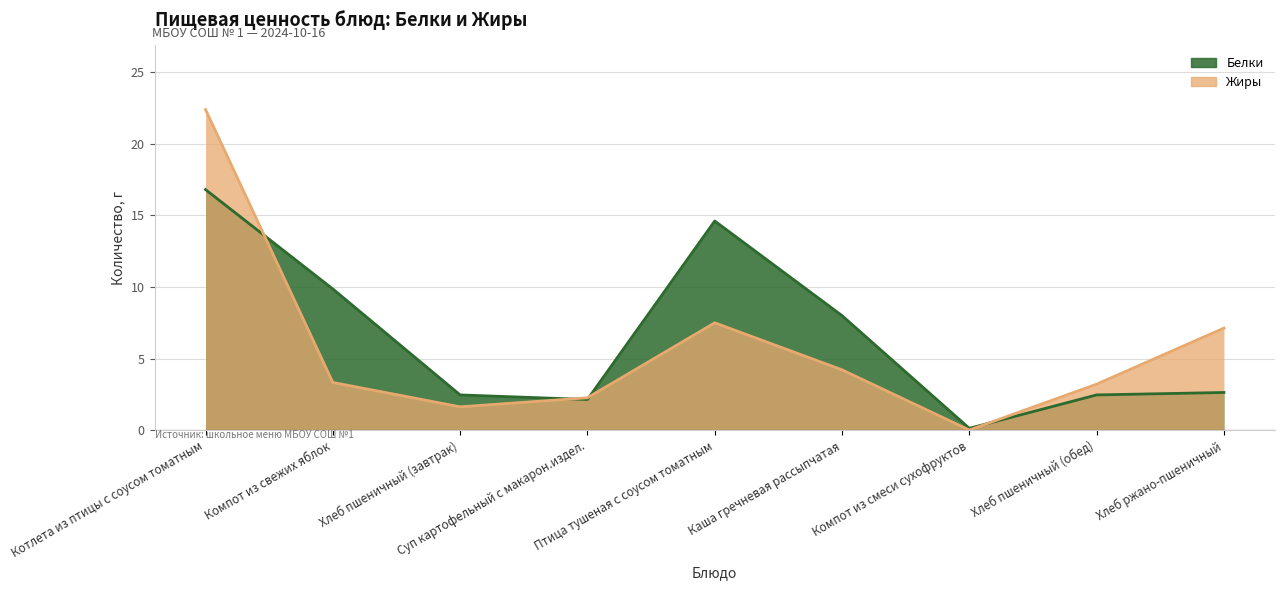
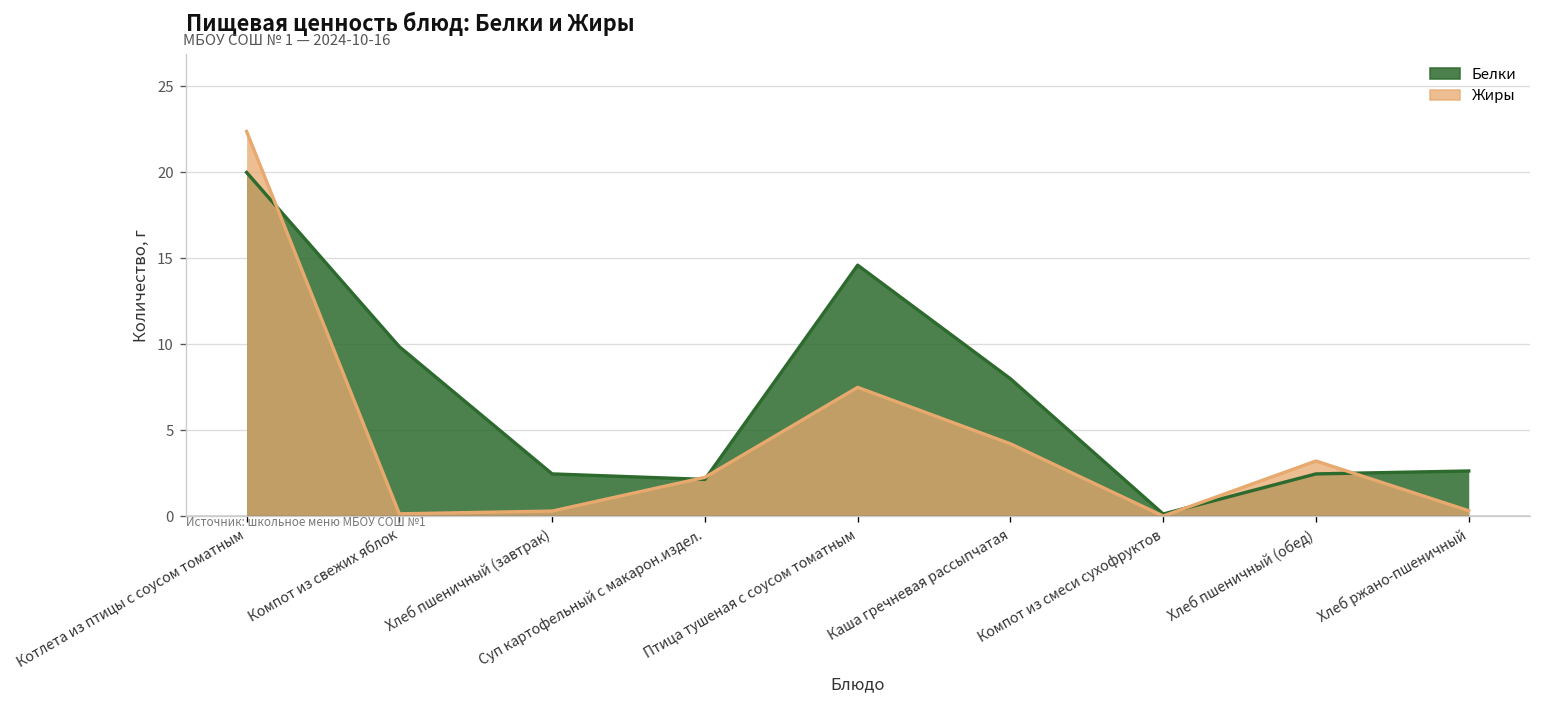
Белки, Котлета из птицы с соусом томатным: 16.8 -> 20.0
Жиры, Компот из свежих яблок: 3.3 -> 0.2
Жиры, Хлеб пшеничный (завтрак): 1.6 -> 0.3
Жиры, Хлеб ржано-пшеничный: 7.1 -> 0.3
